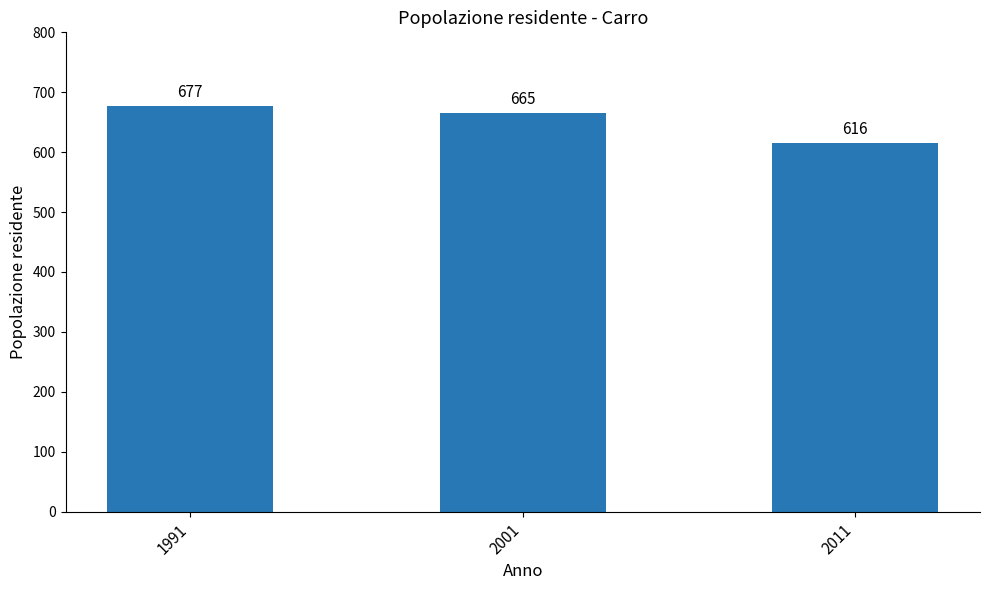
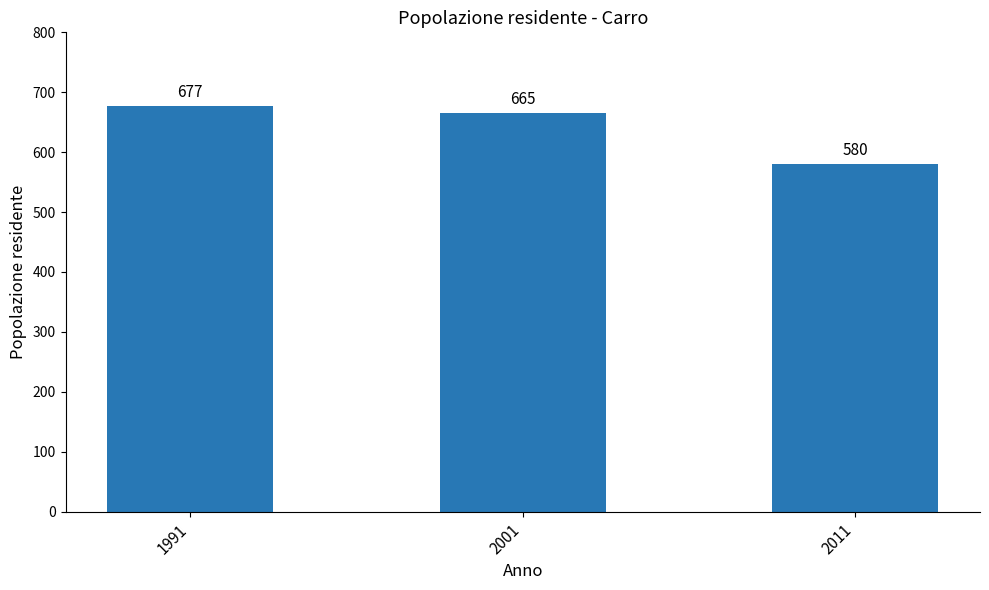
2011: 616 -> 580
